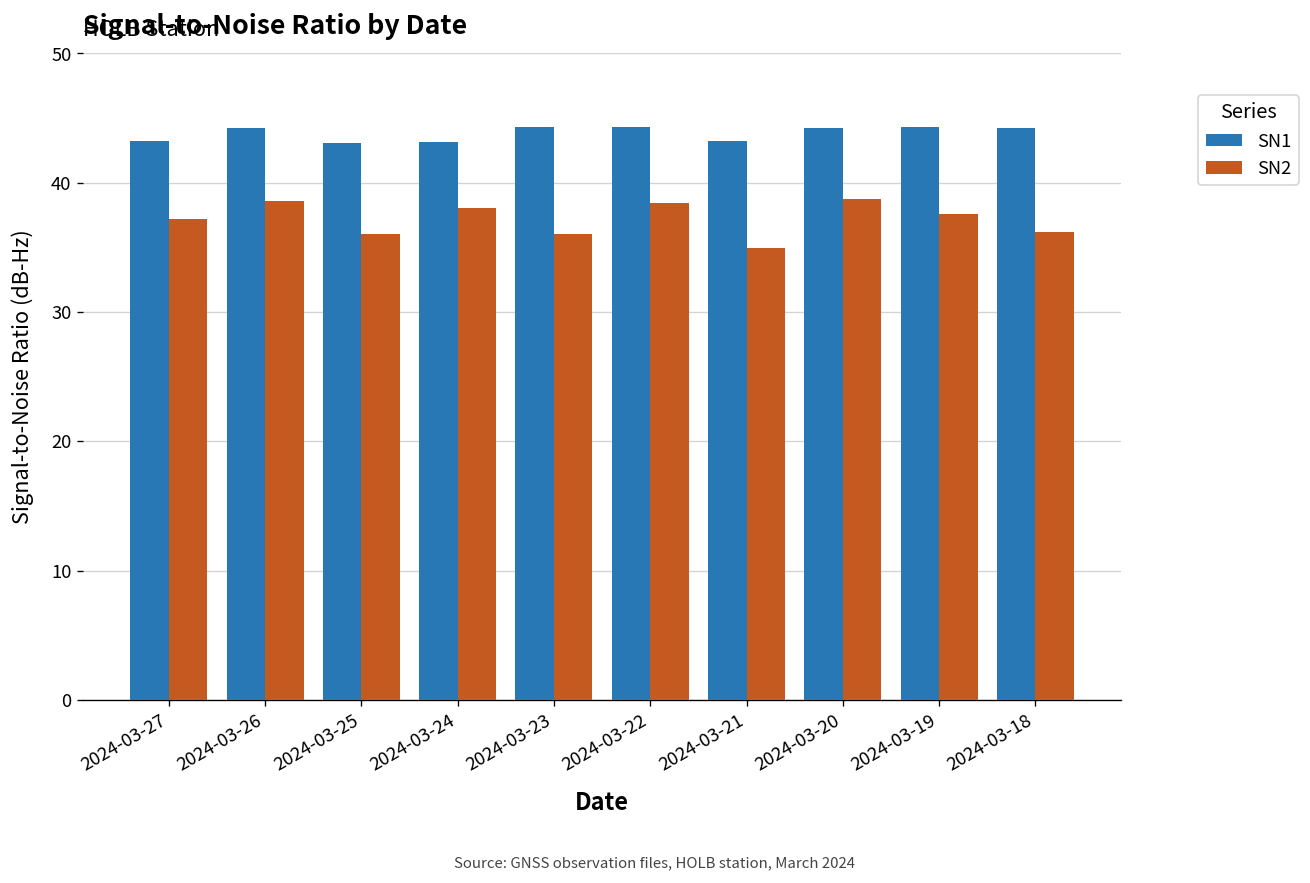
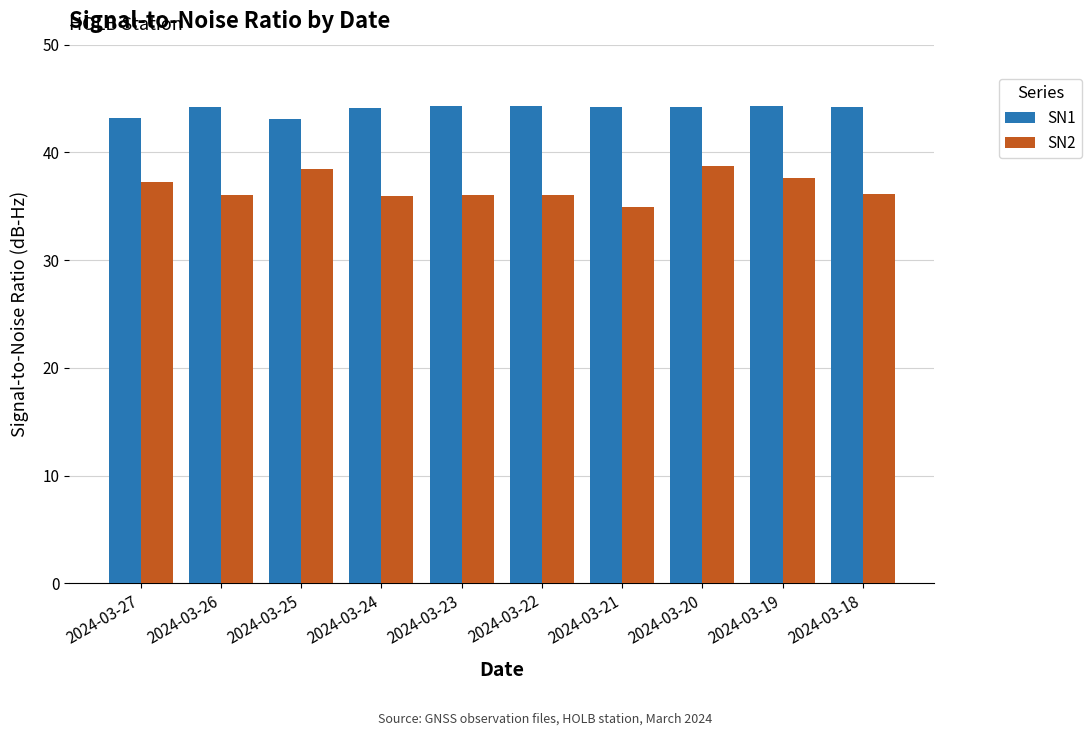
SN2, 2024-03-26: 38.6 -> 36.1
SN2, 2024-03-25: 36.0 -> 38.4
SN1, 2024-03-24: 43.2 -> 44.2
SN2, 2024-03-24: 38.1 -> 35.9
SN2, 2024-03-22: 38.5 -> 36.0
SN1, 2024-03-21: 43.2 -> 44.2
